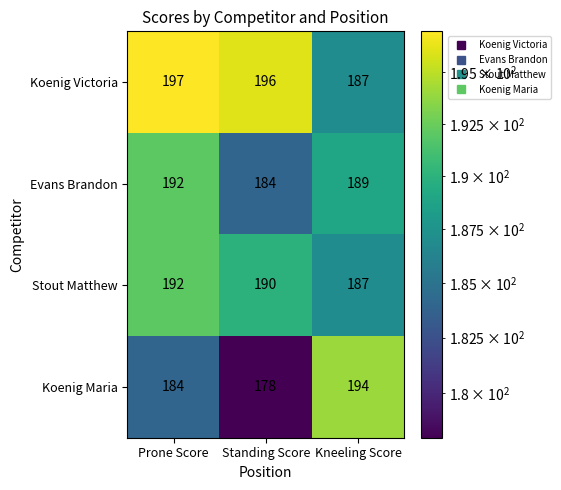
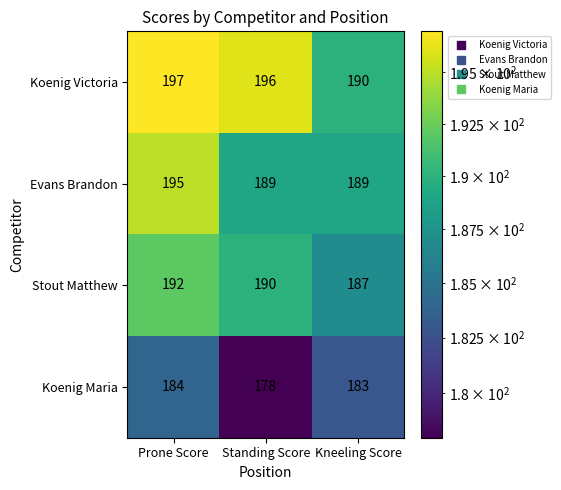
Koenig Victoria, Kneeling Score: 187 -> 190
Evans Brandon, Prone Score: 192 -> 195
Evans Brandon, Standing Score: 184 -> 189
Koenig Maria, Kneeling Score: 194 -> 183
